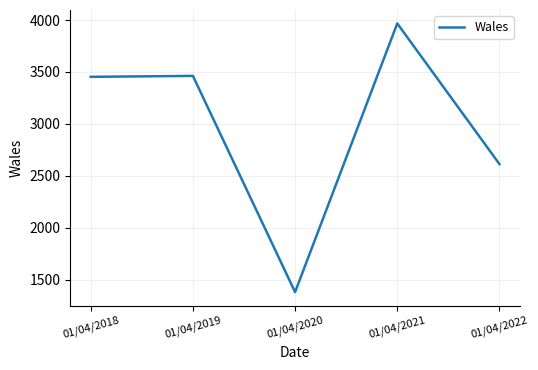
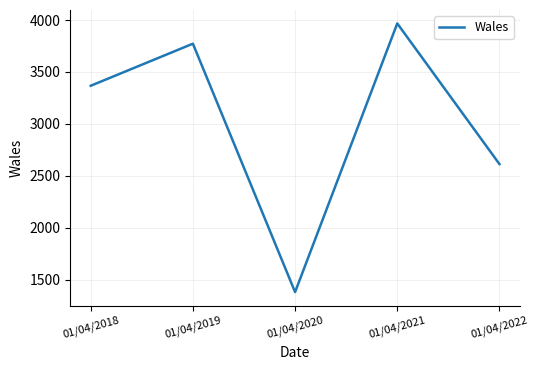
01/04/2018: 3450 -> 3370
01/04/2019: 3460 -> 3770
